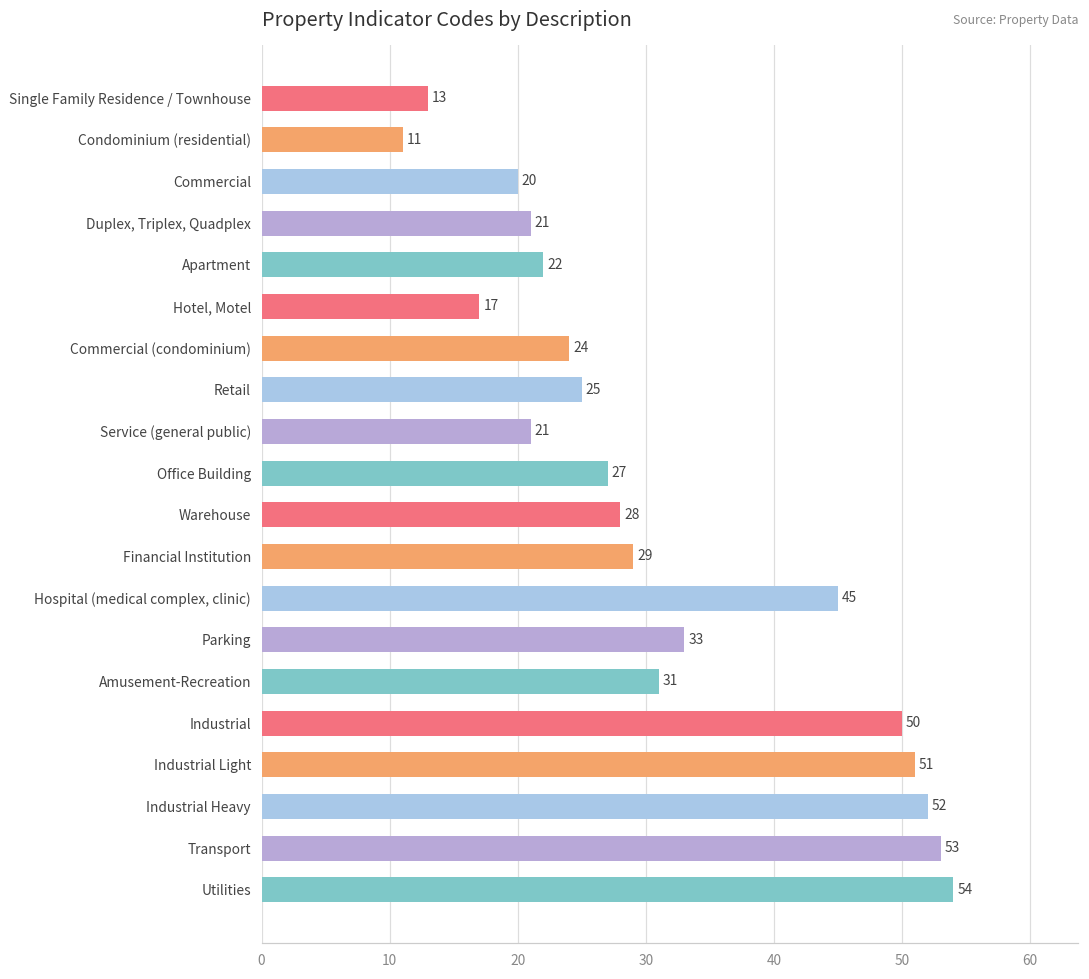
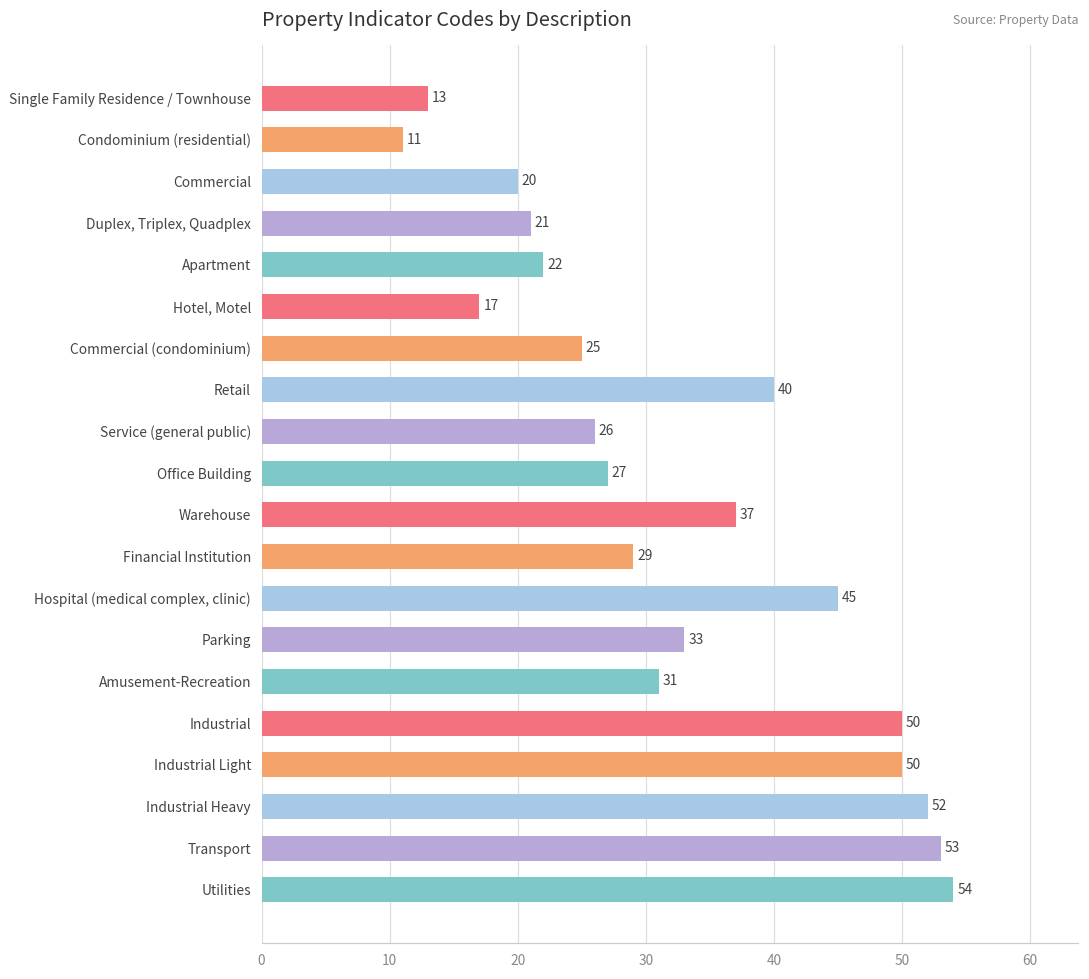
Commercial (condominium): 24 -> 25
Retail: 25 -> 40
Service (general public): 21 -> 26
Warehouse: 28 -> 37
Industrial Light: 51 -> 50
